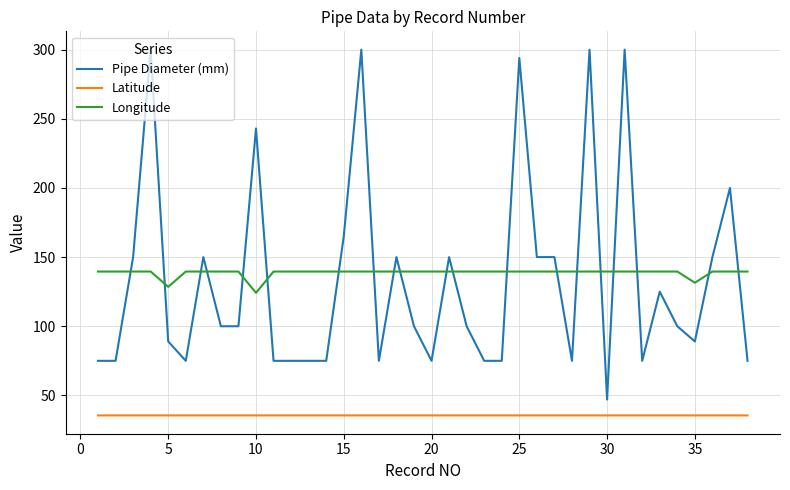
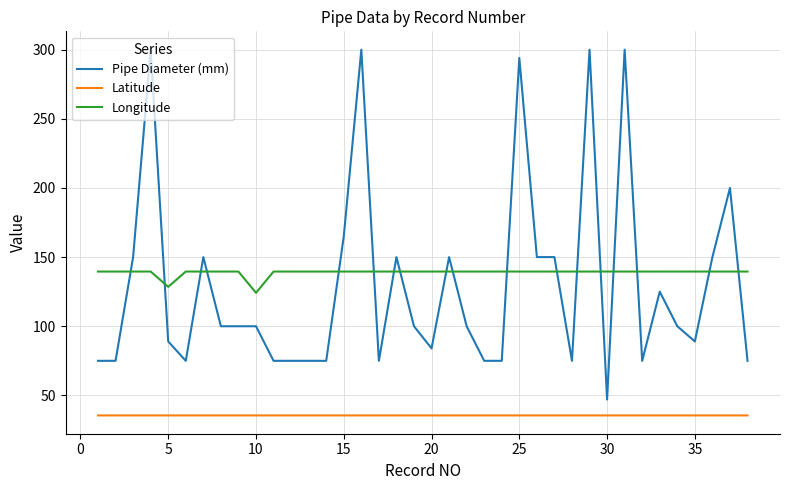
Pipe Diameter (mm), 10: 243 -> 100
Pipe Diameter (mm), 20: 75 -> 84
Longitude, 35: 131 -> 140
